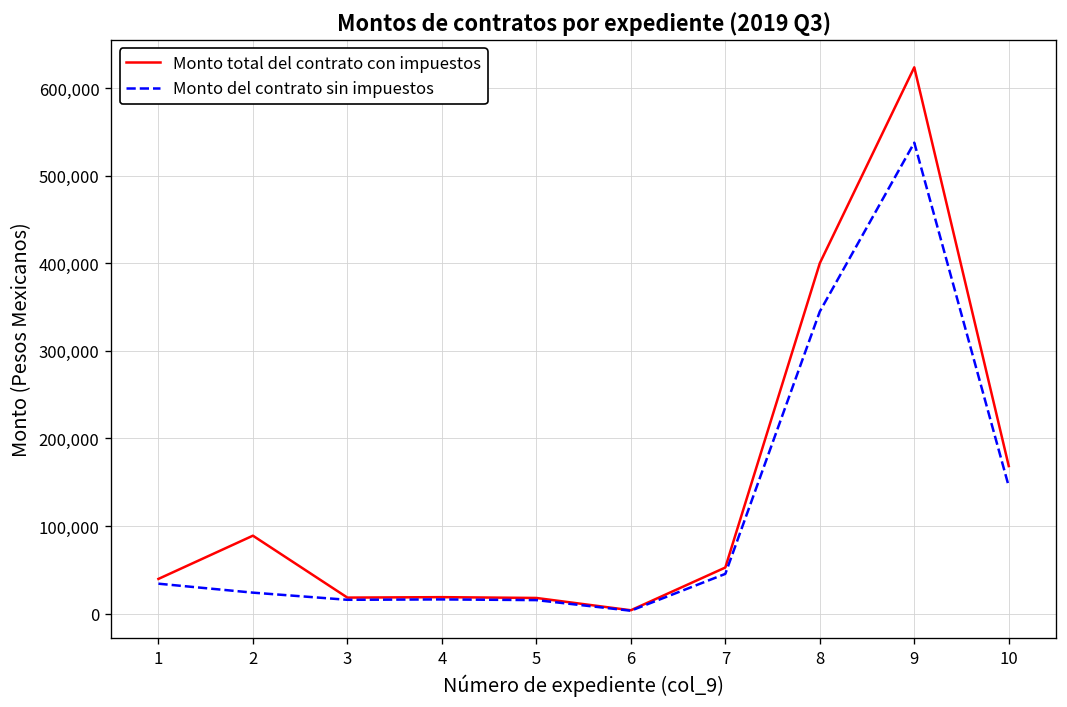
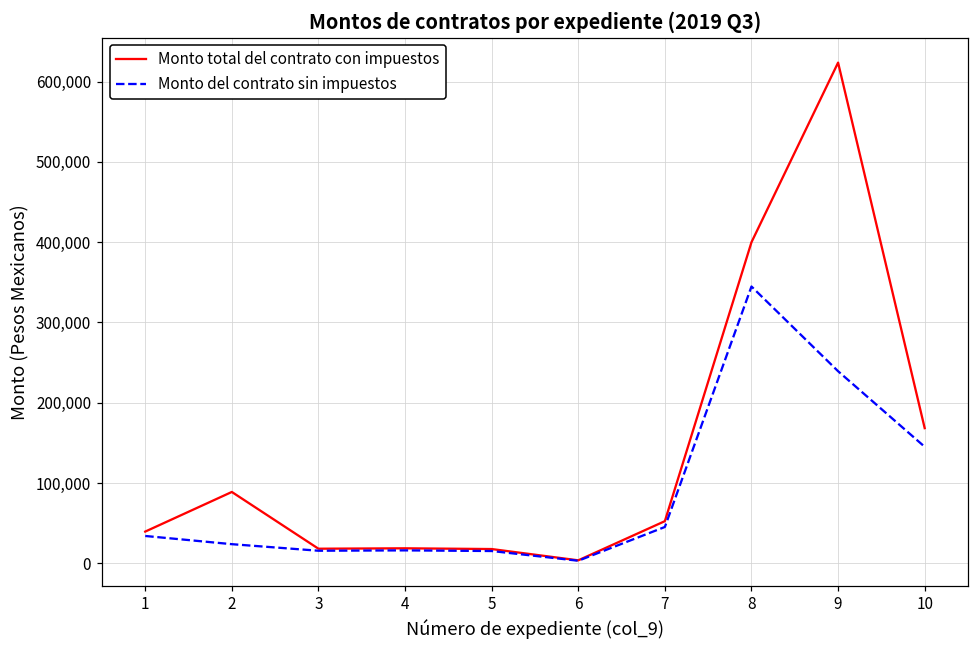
Monto del contrato sin impuestos, 9: 540,000 -> 240,000
